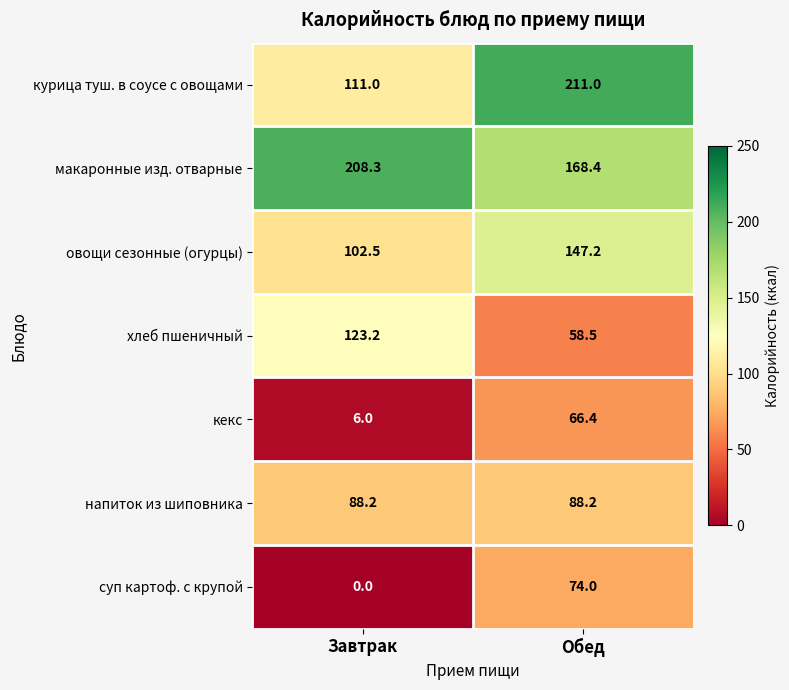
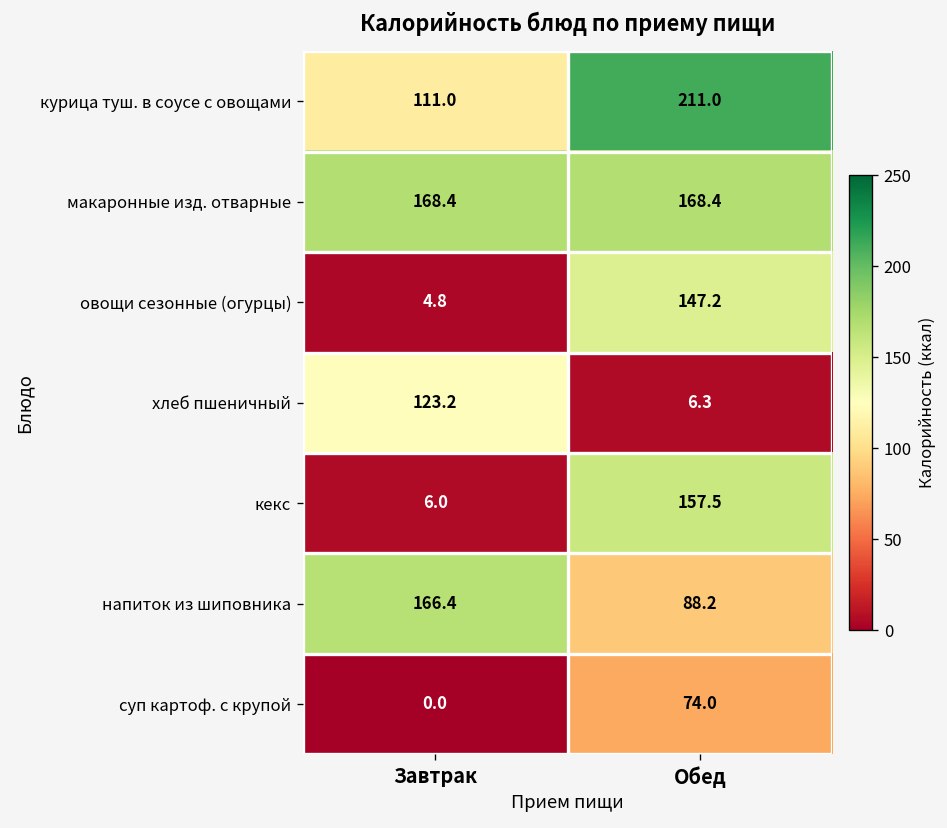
макаронные изд. отварные, Завтрак: 208.3 -> 168.4
овощи сезонные (огурцы), Завтрак: 102.5 -> 4.8
хлеб пшеничный, Обед: 58.5 -> 6.3
кекс, Обед: 66.4 -> 157.5
напиток из шиповника, Завтрак: 88.2 -> 166.4
